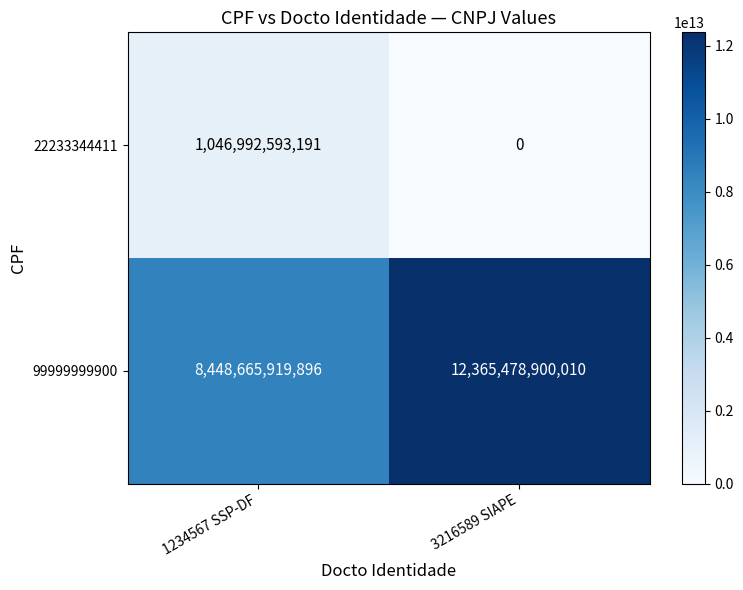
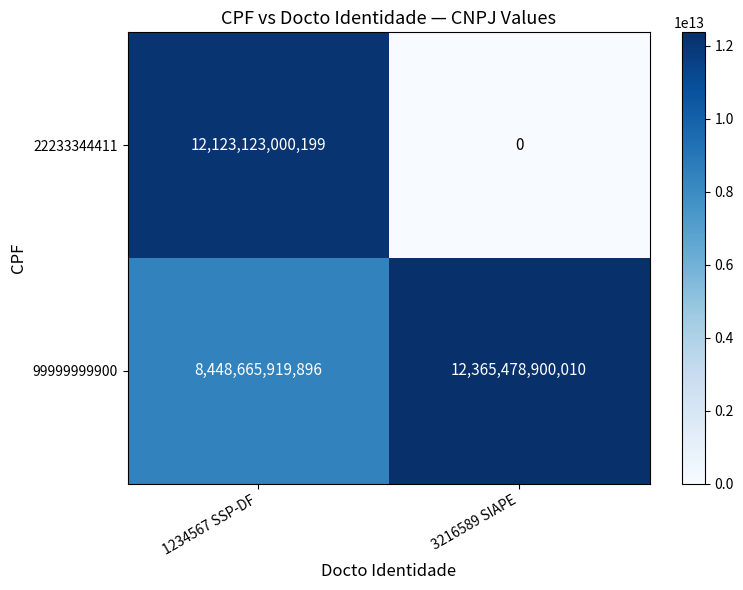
22233344411, 1234567 SSP-DF: 1,046,992,593,191 -> 12,123,123,000,199
